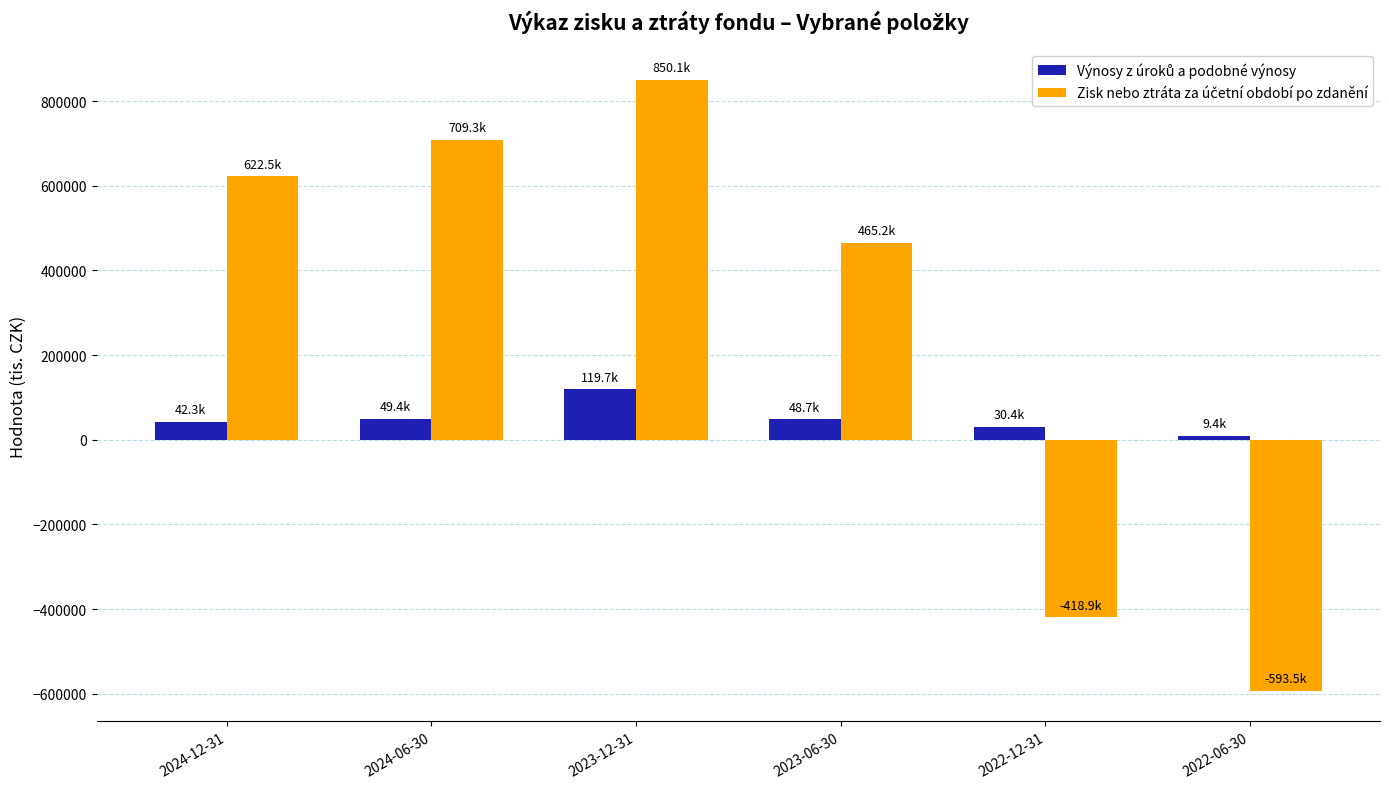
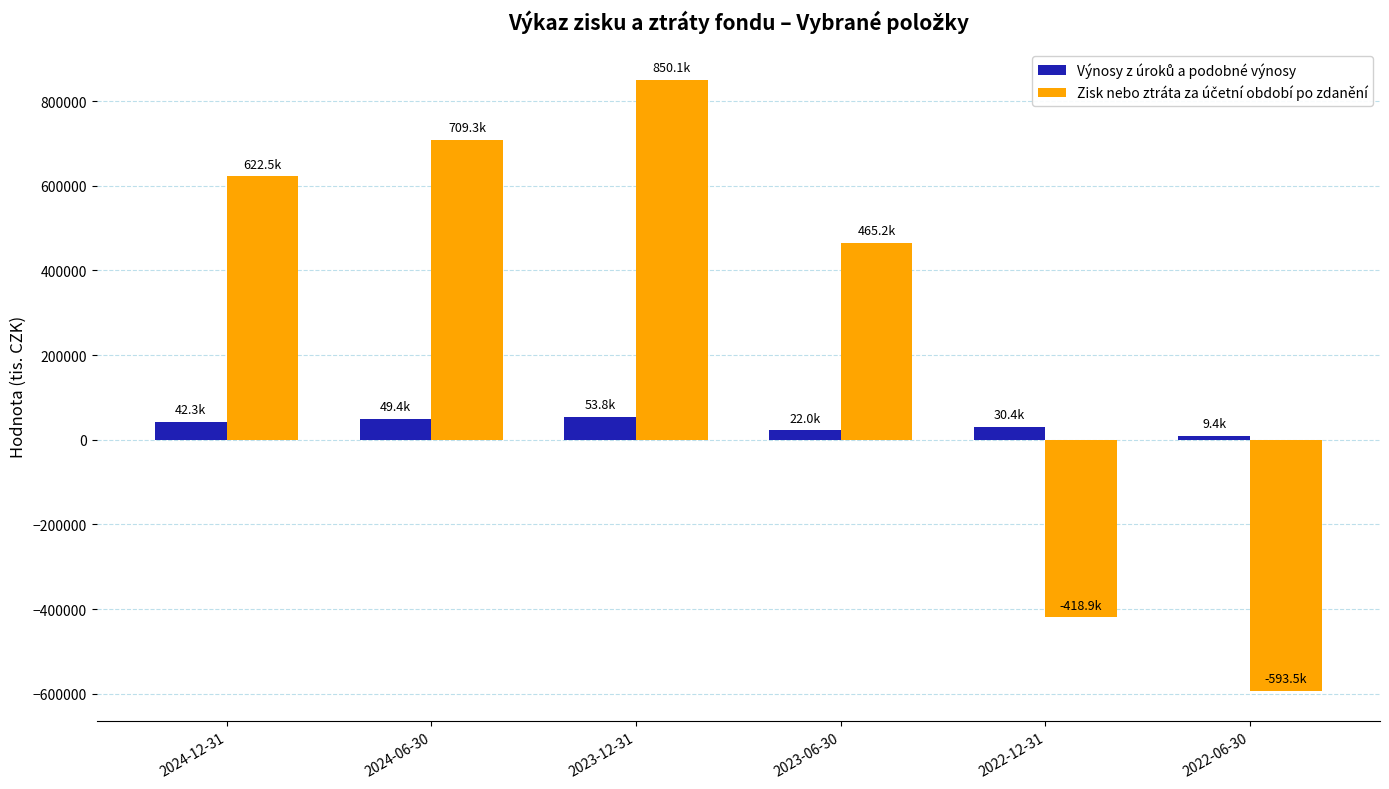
Výnosy z úroků a podobné výnosy, 2023-12-31: 119.7k -> 53.8k
Výnosy z úroků a podobné výnosy, 2023-06-30: 48.7k -> 22.0k
